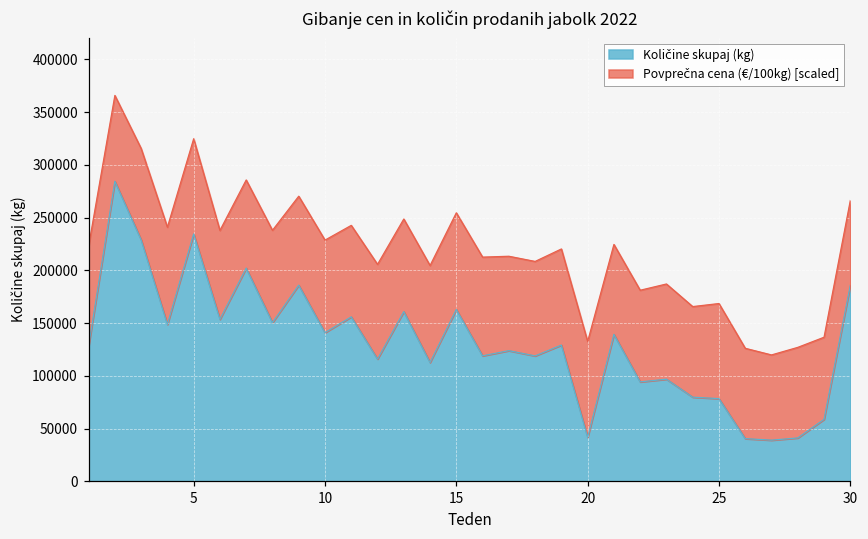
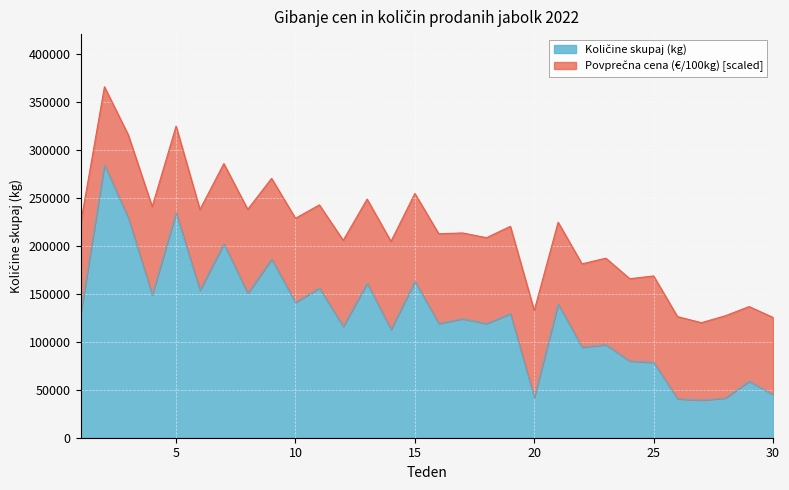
Količine skupaj (kg), 30: 190000 -> 50000
